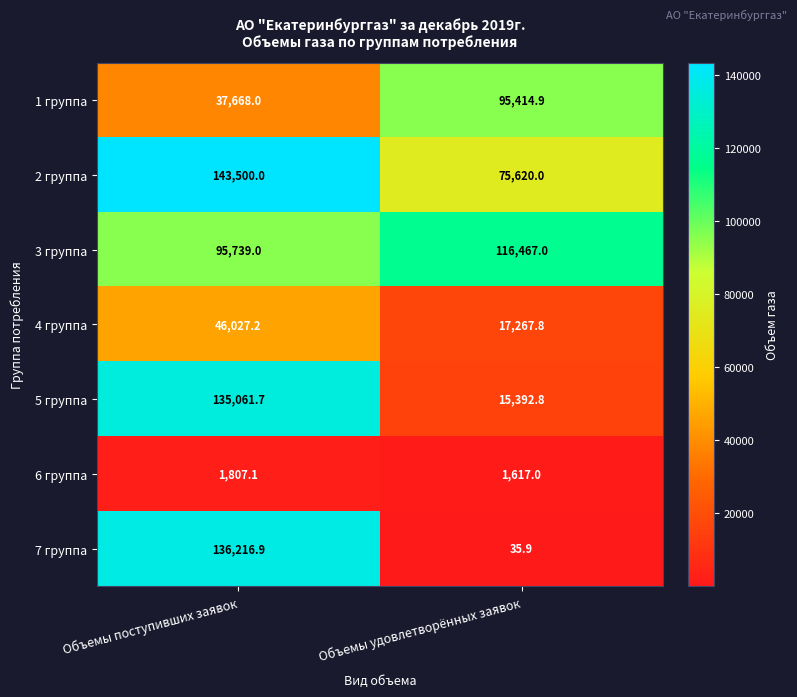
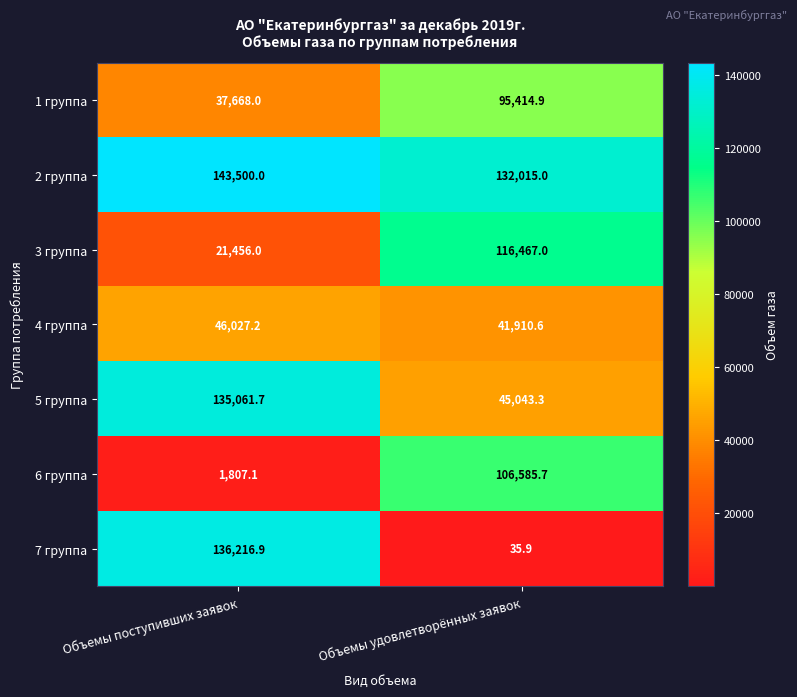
2 группа, Объемы удовлетворённых заявок: 75,620.0 -> 132,015.0
3 группа, Объемы поступивших заявок: 95,739.0 -> 21,456.0
4 группа, Объемы удовлетворённых заявок: 17,267.8 -> 41,910.6
5 группа, Объемы удовлетворённых заявок: 15,392.8 -> 45,043.3
6 группа, Объемы удовлетворённых заявок: 1,617.0 -> 106,585.7
